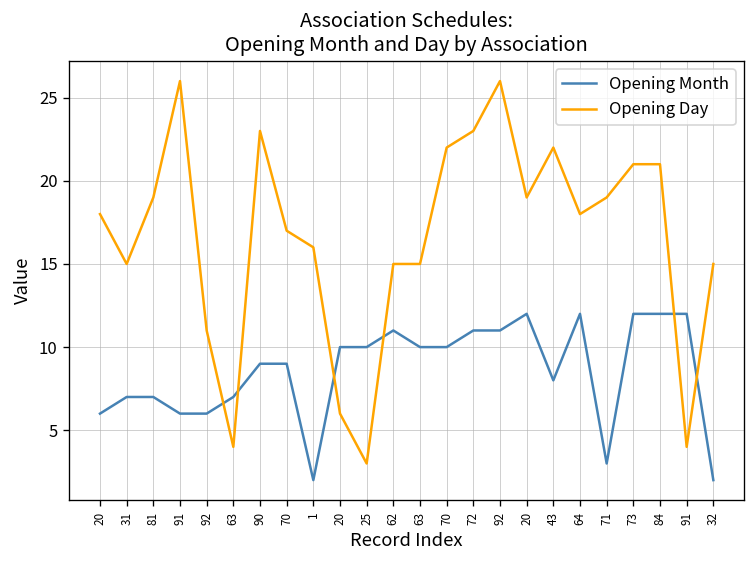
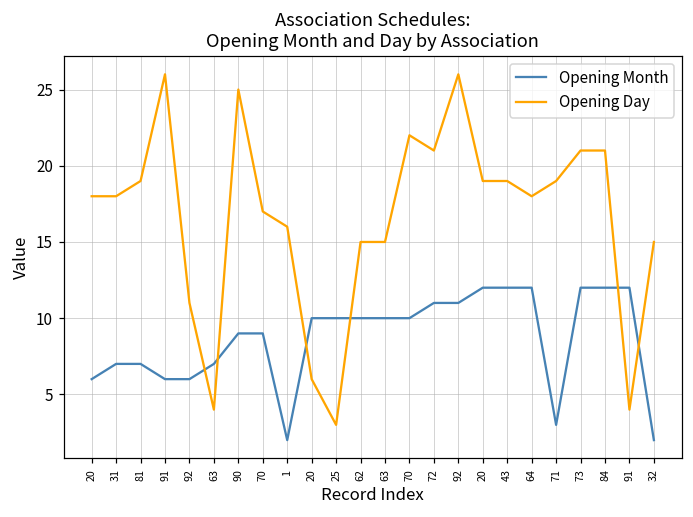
Opening Day, 31: 15 -> 18
Opening Day, 90: 23 -> 25
Opening Month, 62: 11 -> 10
Opening Day, 72: 23 -> 21
Opening Month, 43: 8 -> 12
Opening Day, 43: 22 -> 19
